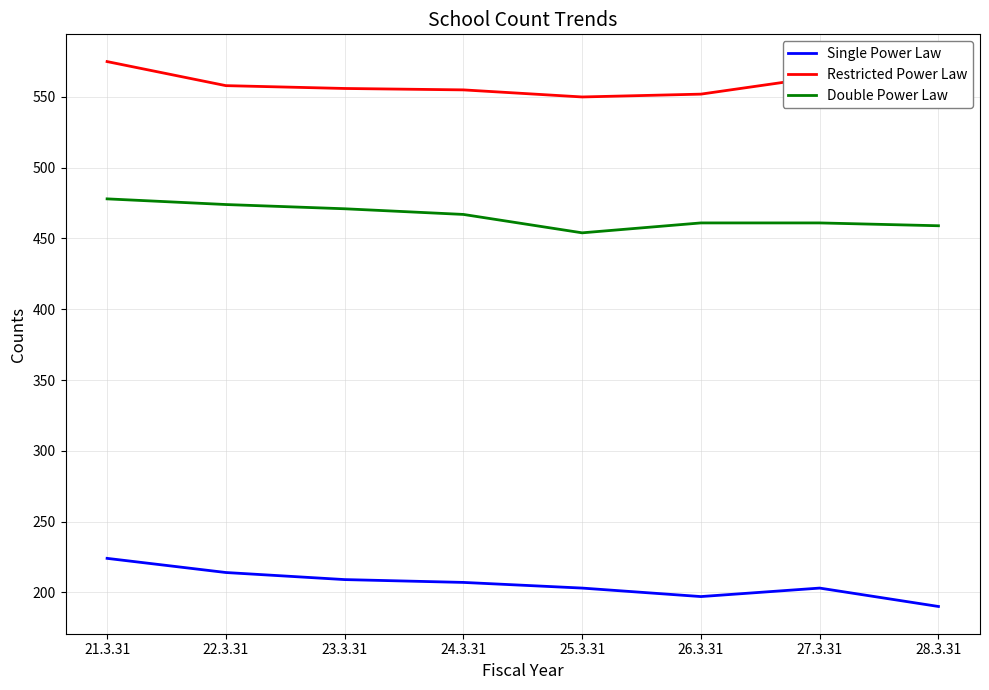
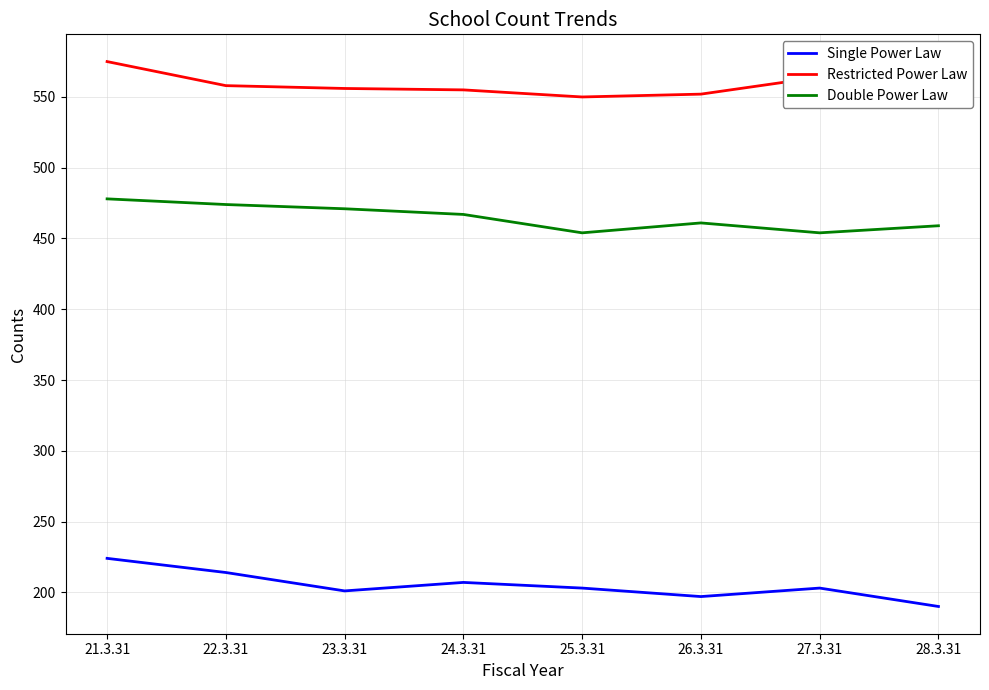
Single Power Law, 23.3.31: 209 -> 201
Double Power Law, 27.3.31: 461 -> 454
